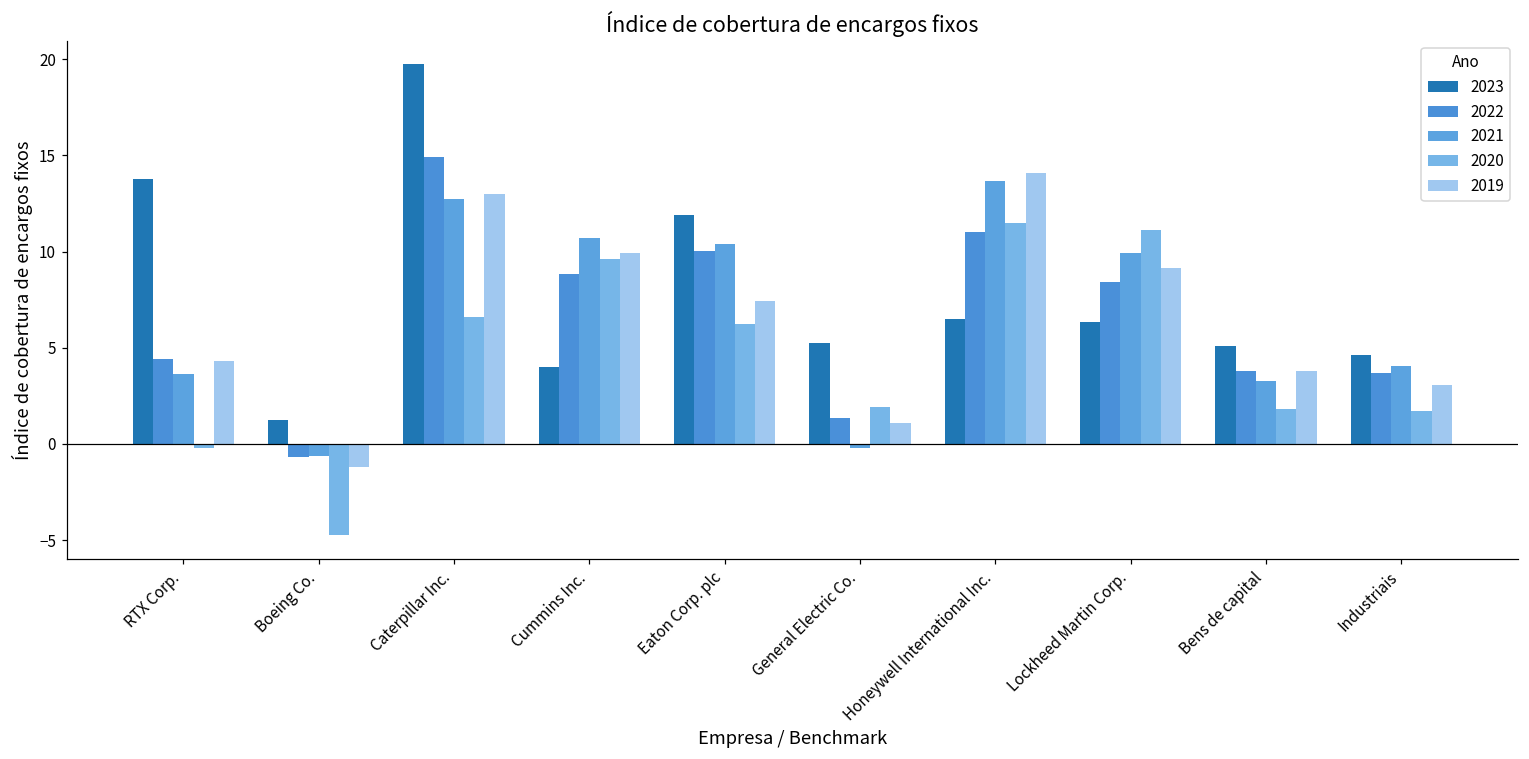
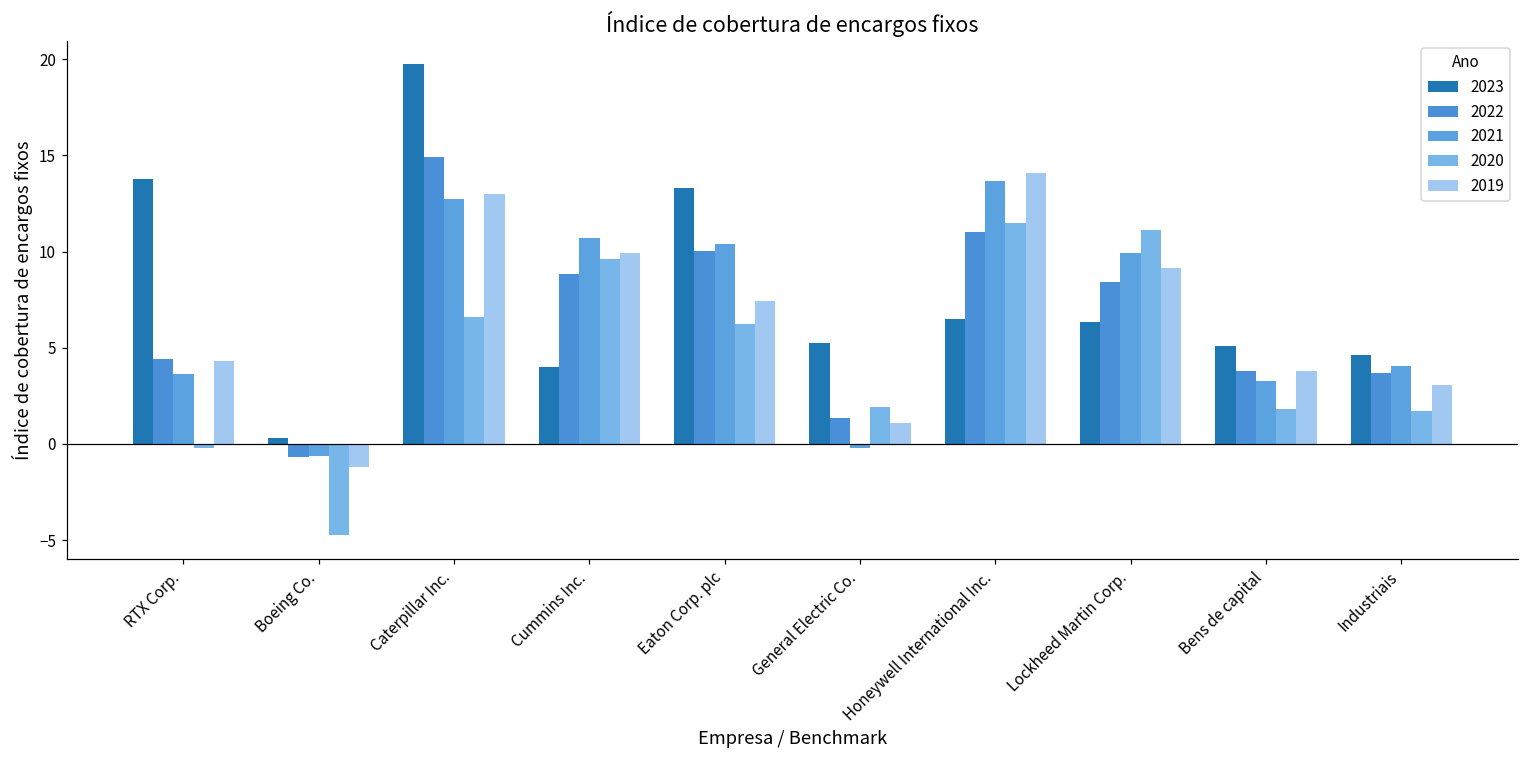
2023, Boeing Co.: 1.3 -> 0.3
2023, Eaton Corp. plc: 11.9 -> 13.3
